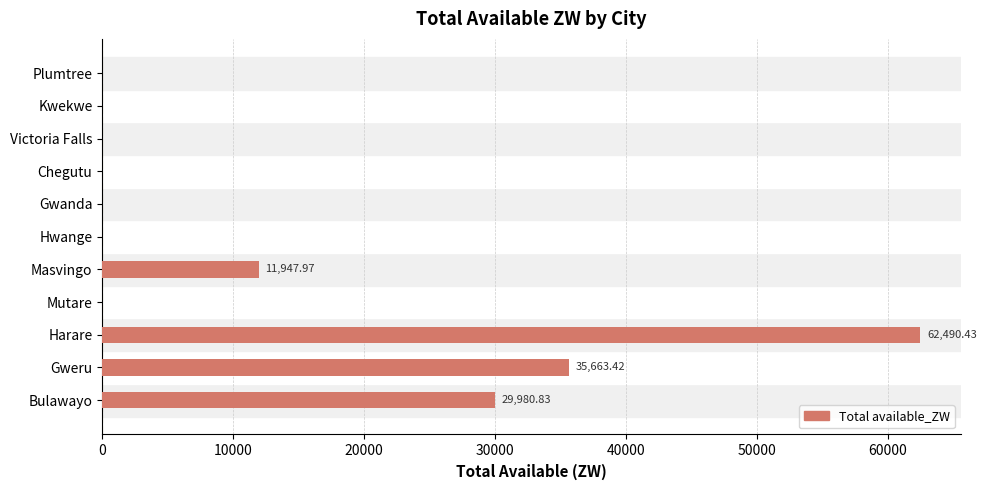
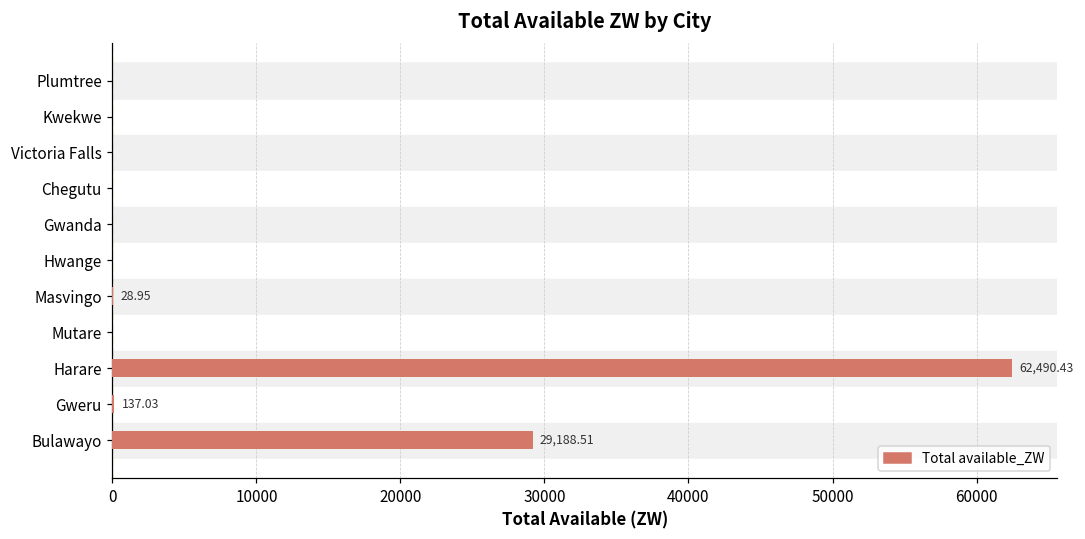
Masvingo: 11,947.97 -> 28.95
Gweru: 35,663.42 -> 137.03
Bulawayo: 29,980.83 -> 29,188.51
